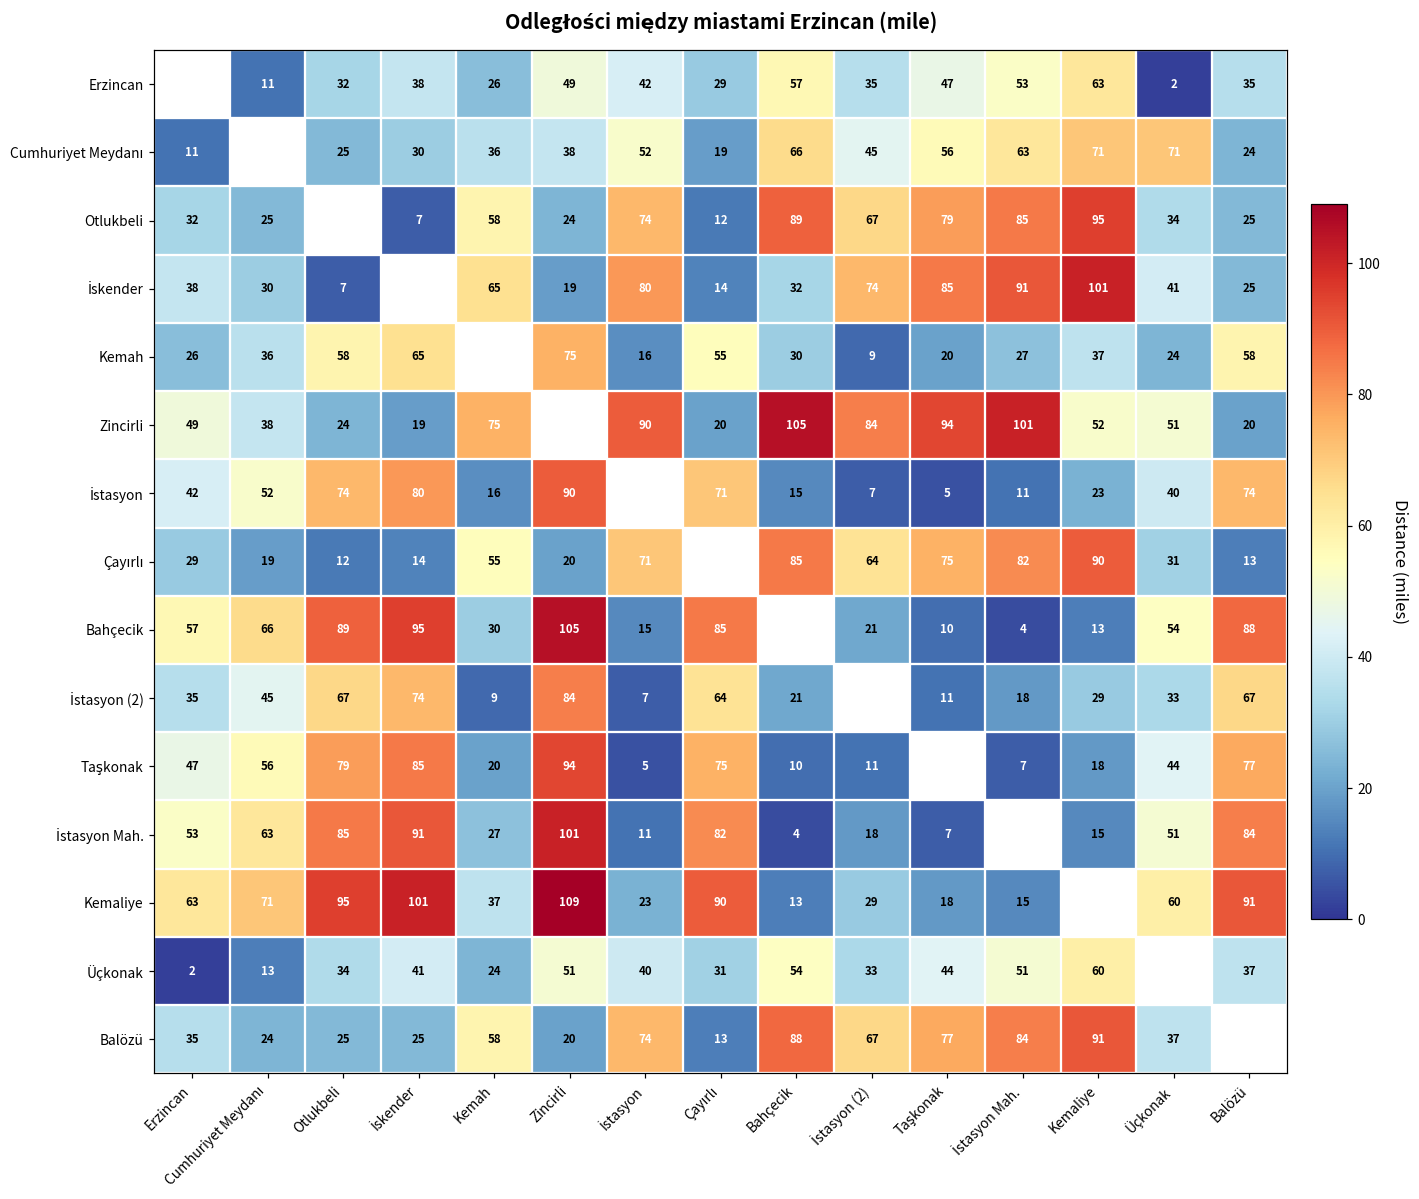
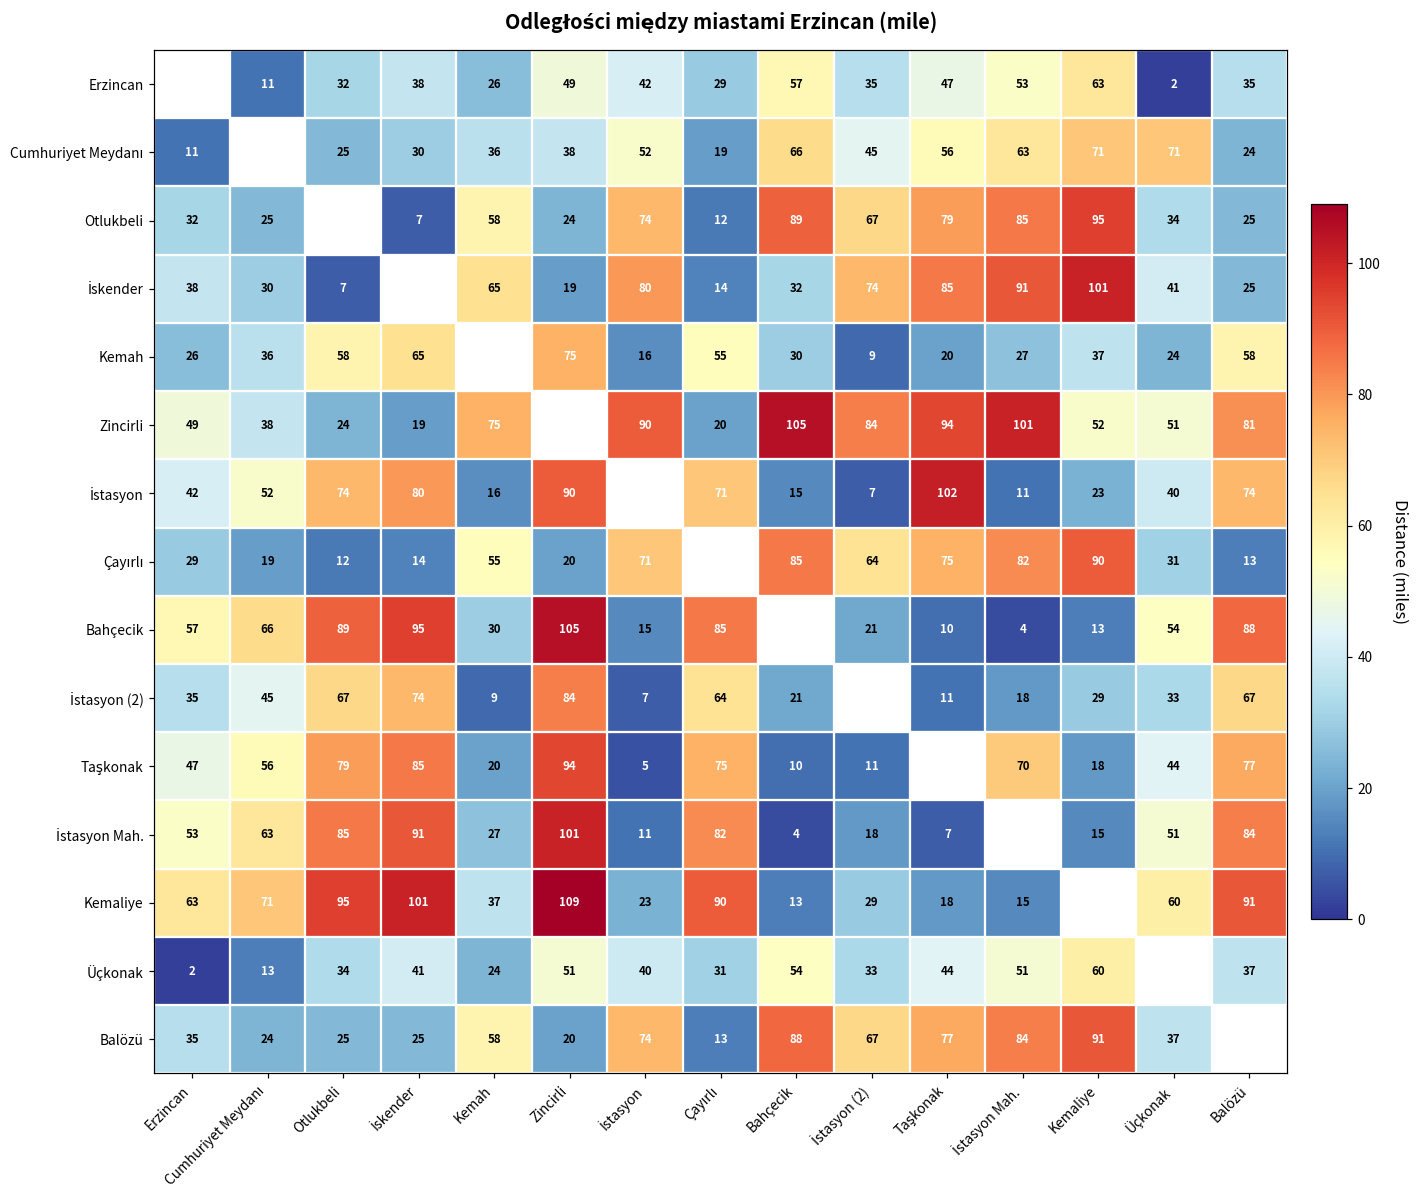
Zincirli, Balözü: 20 -> 81
İstasyon, Taşkonak: 5 -> 102
Taşkonak, İstasyon Mah.: 7 -> 70
